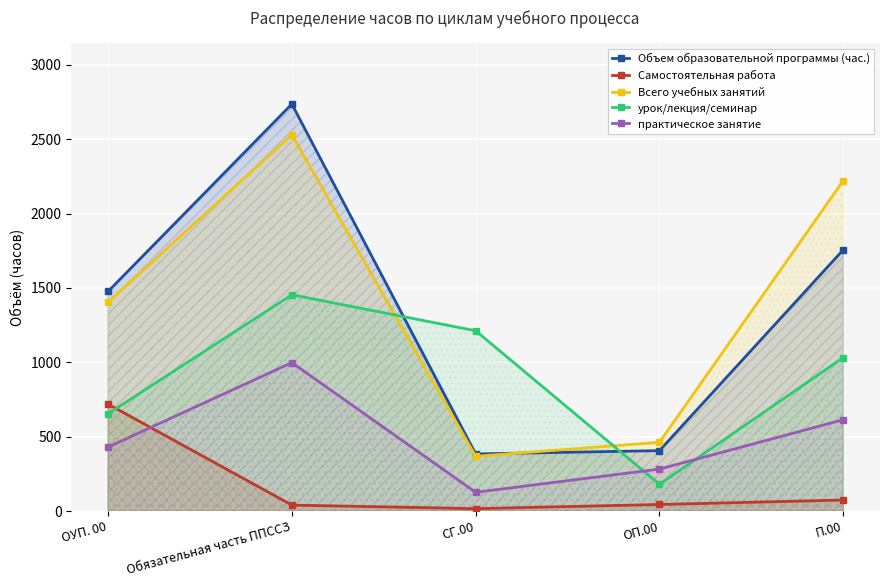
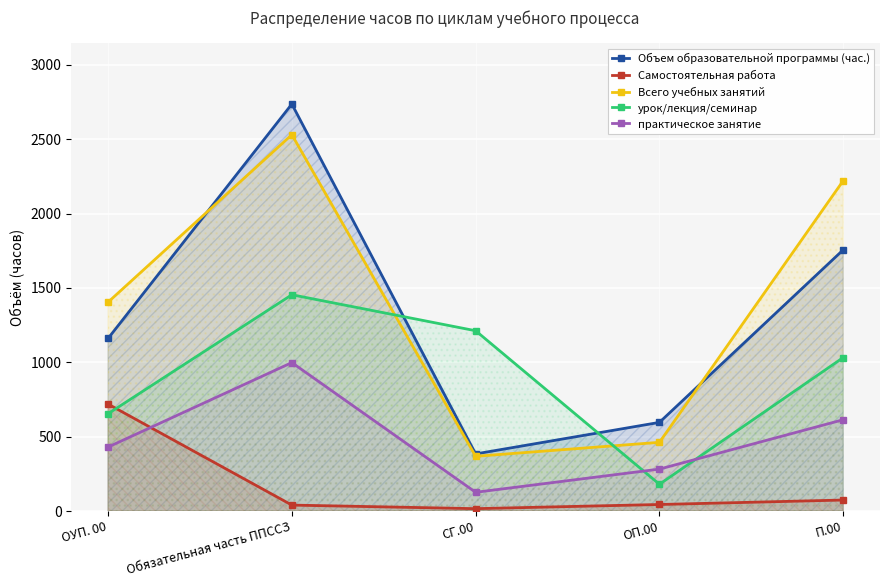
Объем образовательной программы (час.), ОУП. 00: 1480 -> 1160
Объем образовательной программы (час.), ОП.00: 410 -> 600
